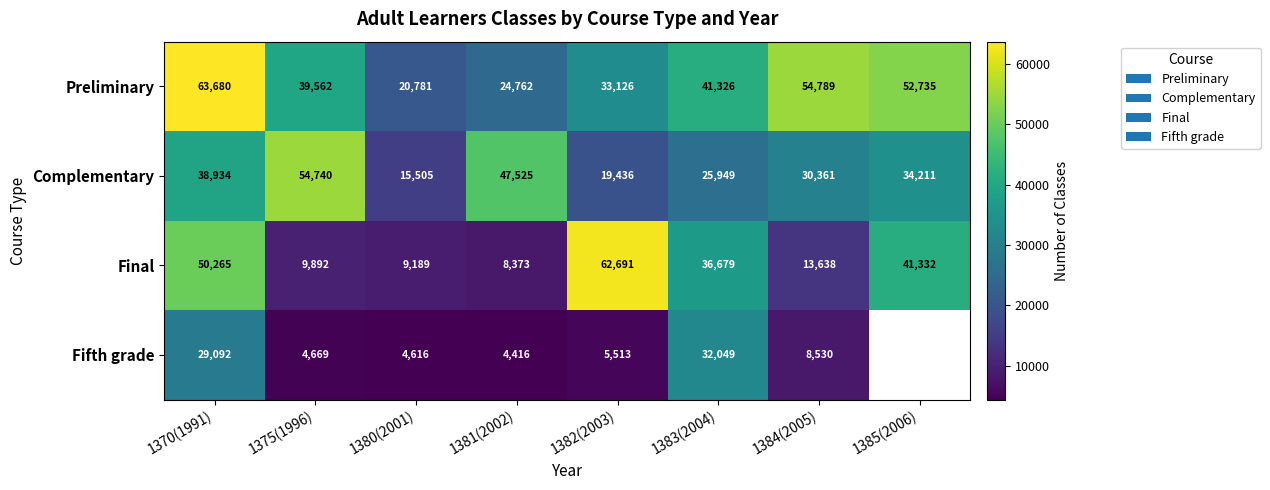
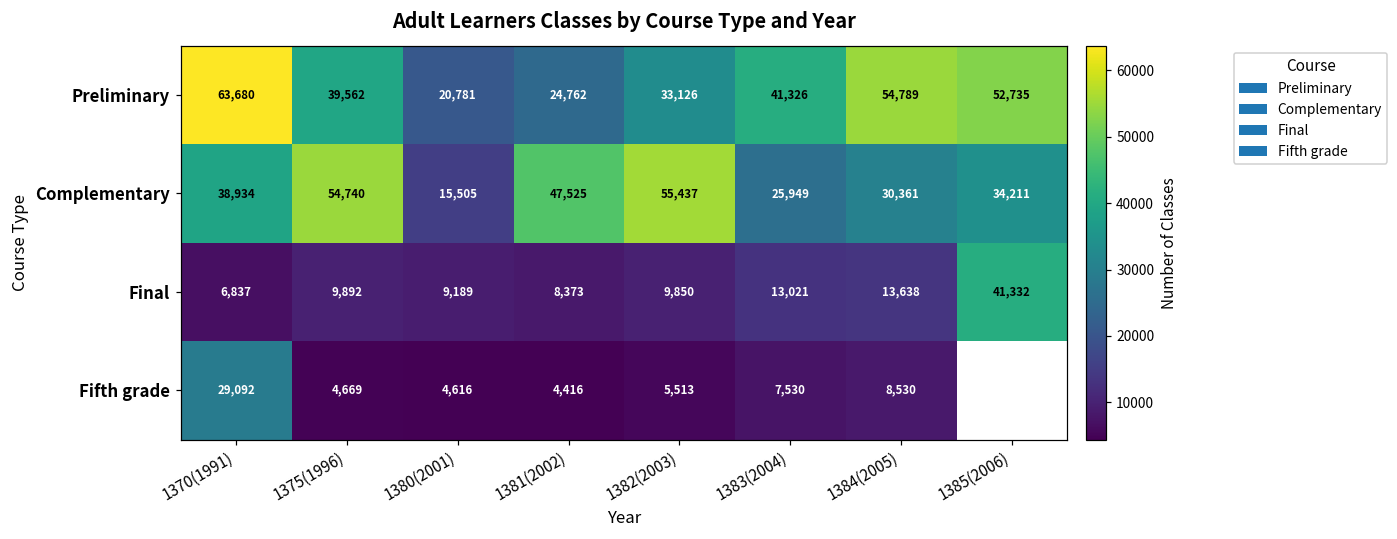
Complementary, 1382(2003): 19,436 -> 55,437
Final, 1370(1991): 50,265 -> 6,837
Final, 1382(2003): 62,691 -> 9,850
Final, 1383(2004): 36,679 -> 13,021
Fifth grade, 1383(2004): 32,049 -> 7,530
